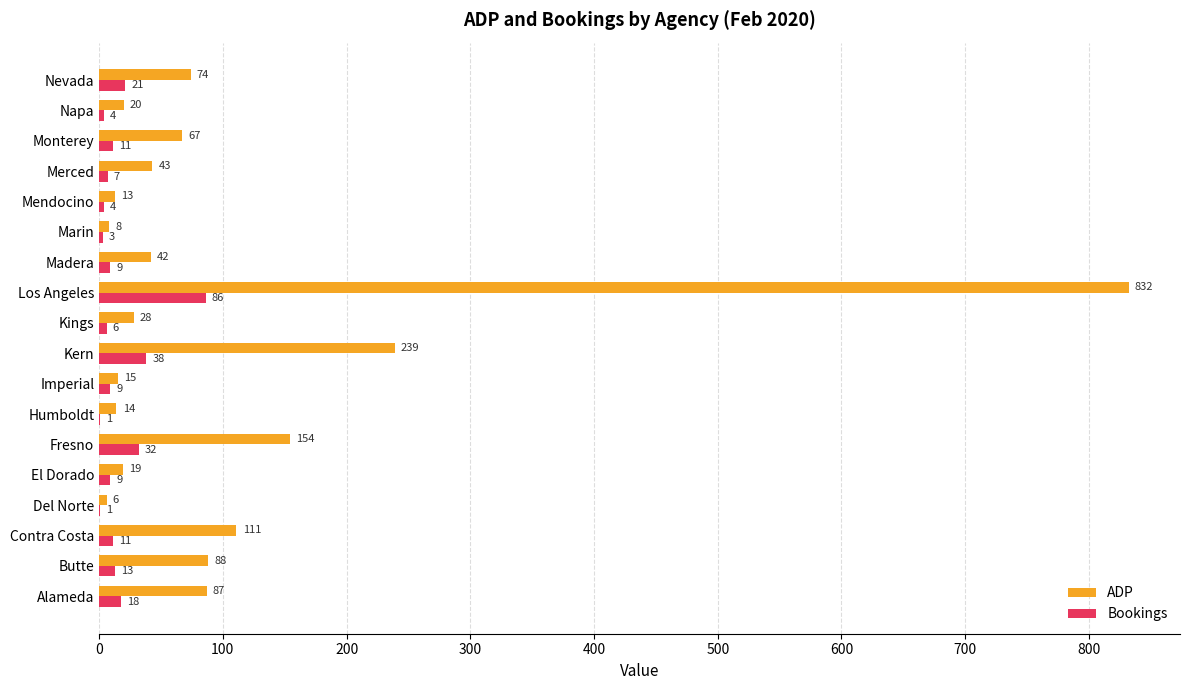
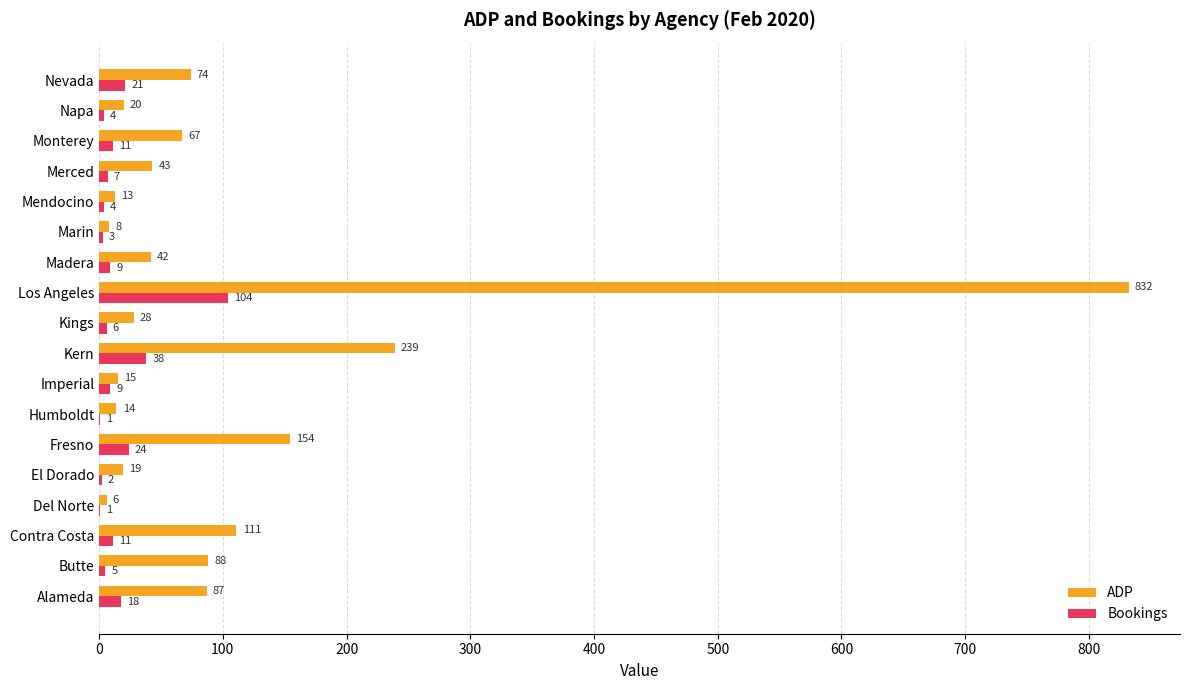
Bookings, Los Angeles: 86 -> 104
Bookings, Fresno: 32 -> 24
Bookings, El Dorado: 9 -> 2
Bookings, Butte: 13 -> 5
